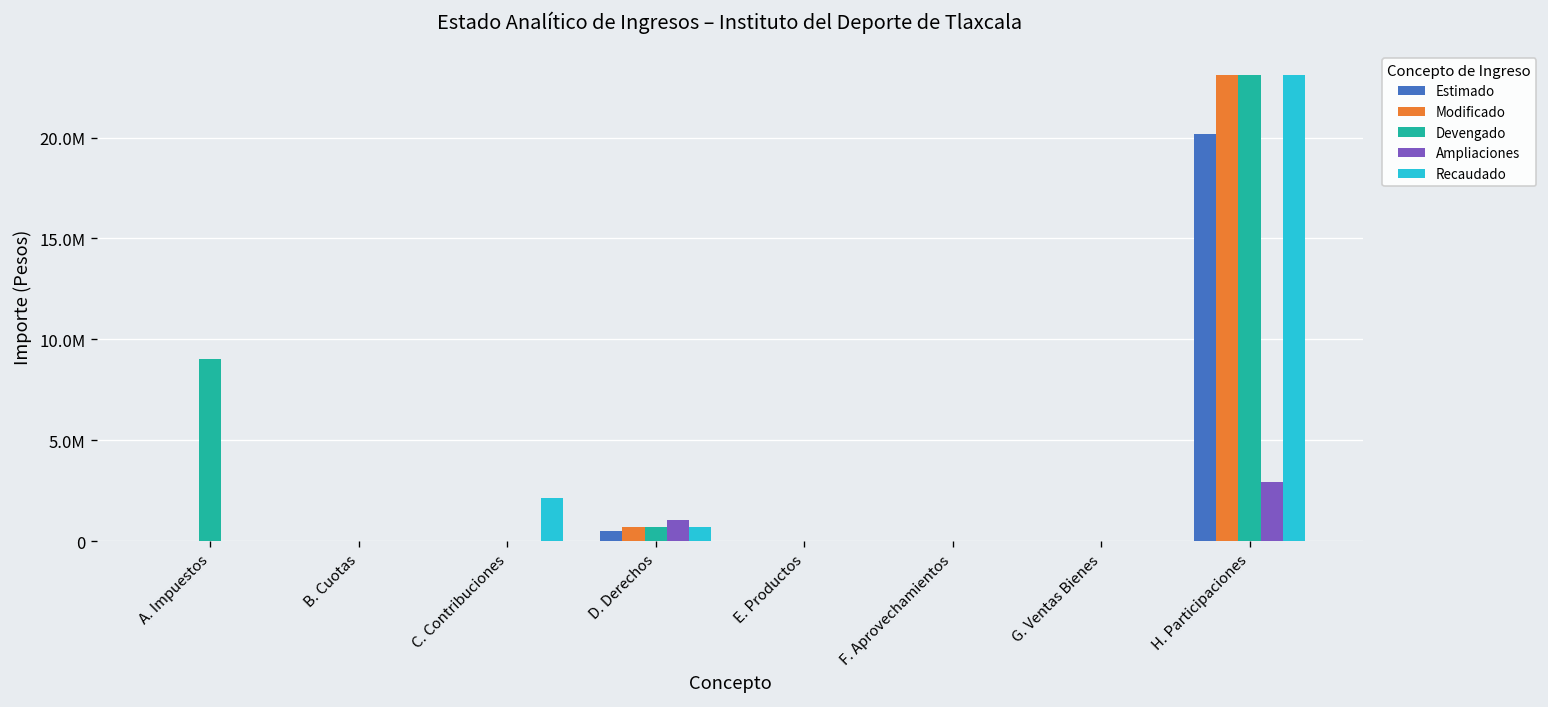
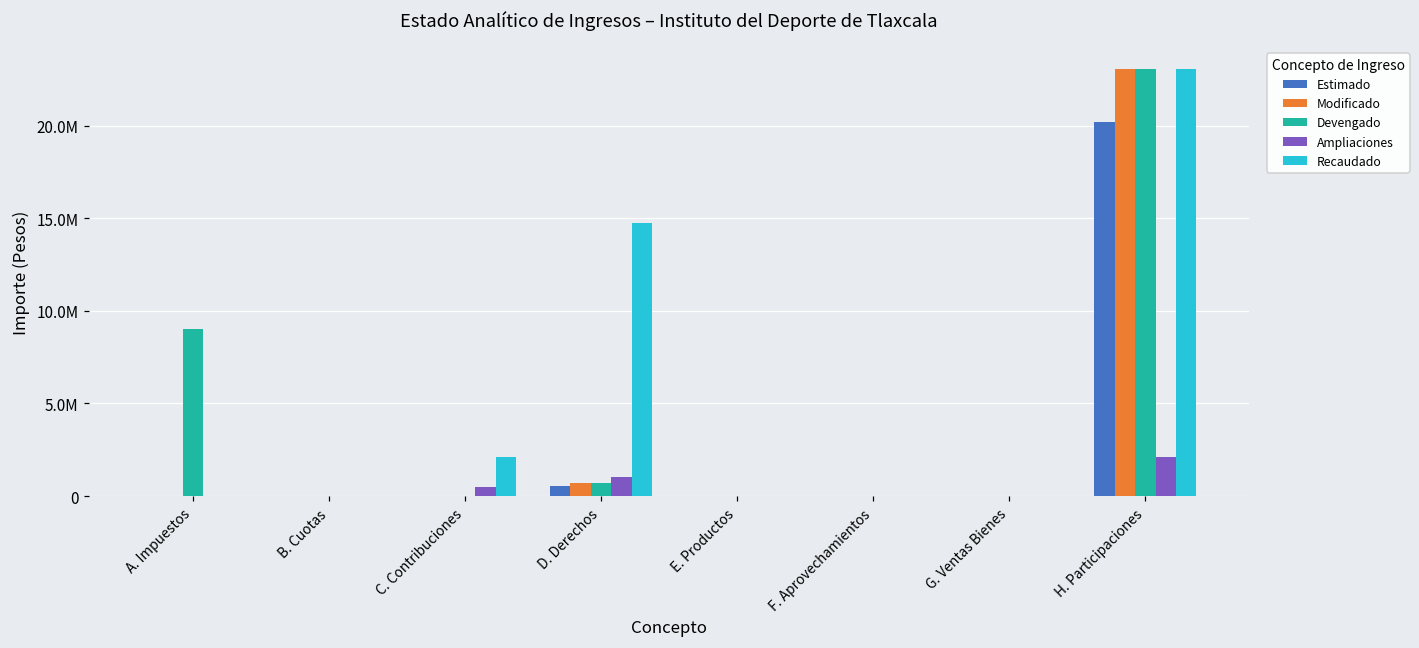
Ampliaciones, C. Contribuciones: 0 -> 500000
Recaudado, D. Derechos: 700000 -> 14800000
Ampliaciones, H. Participaciones: 2900000 -> 2100000
